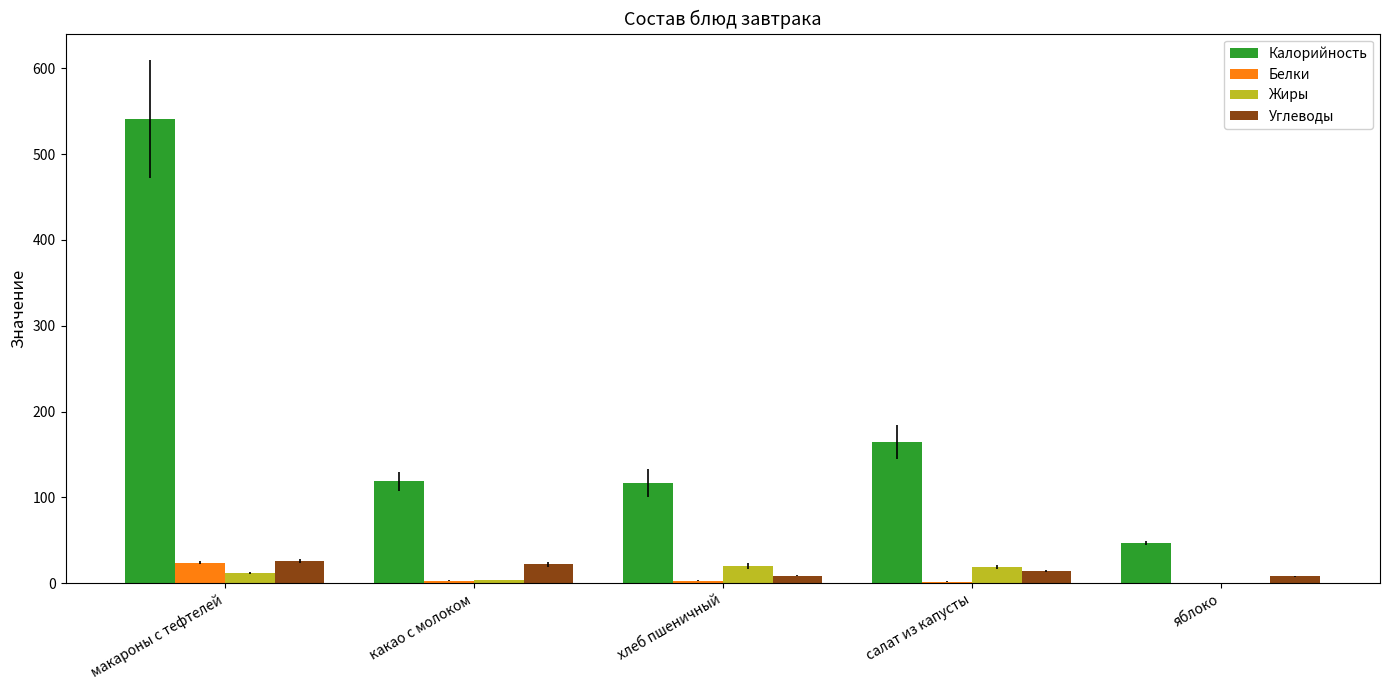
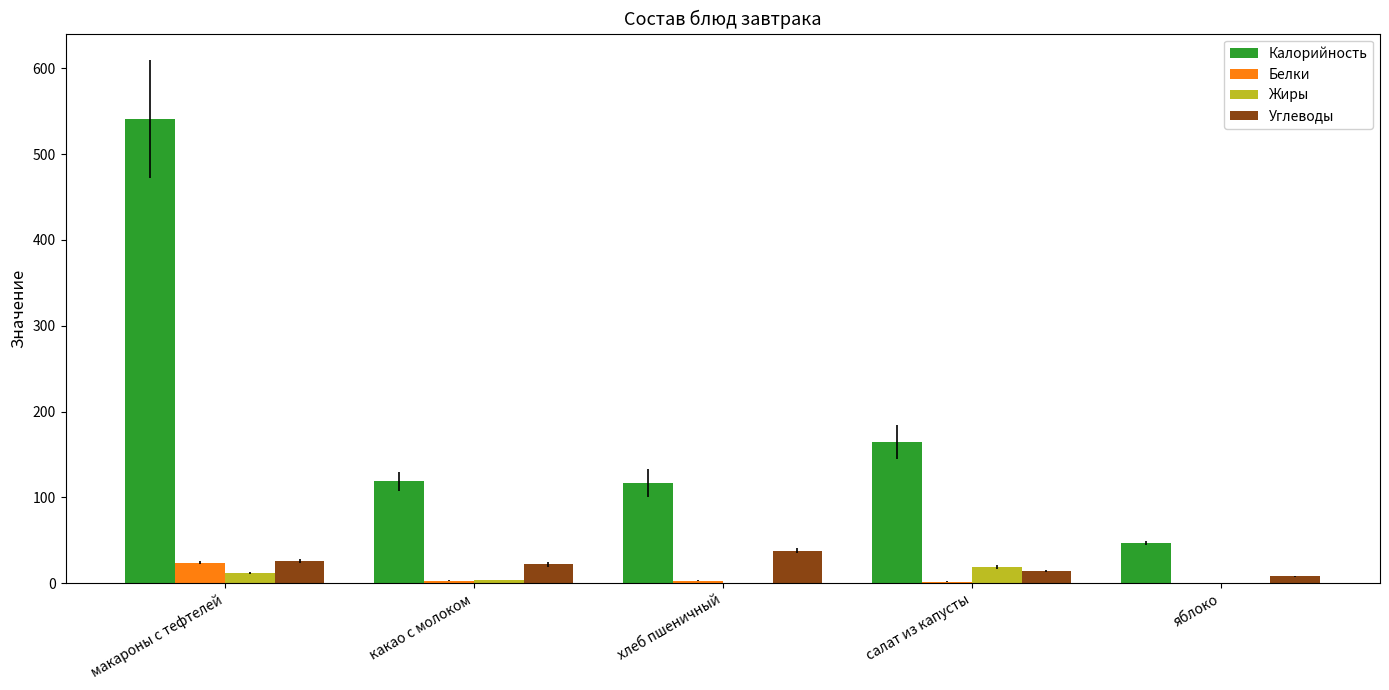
Жиры, хлеб пшеничный: 20 -> 0
Углеводы, хлеб пшеничный: 10 -> 40
